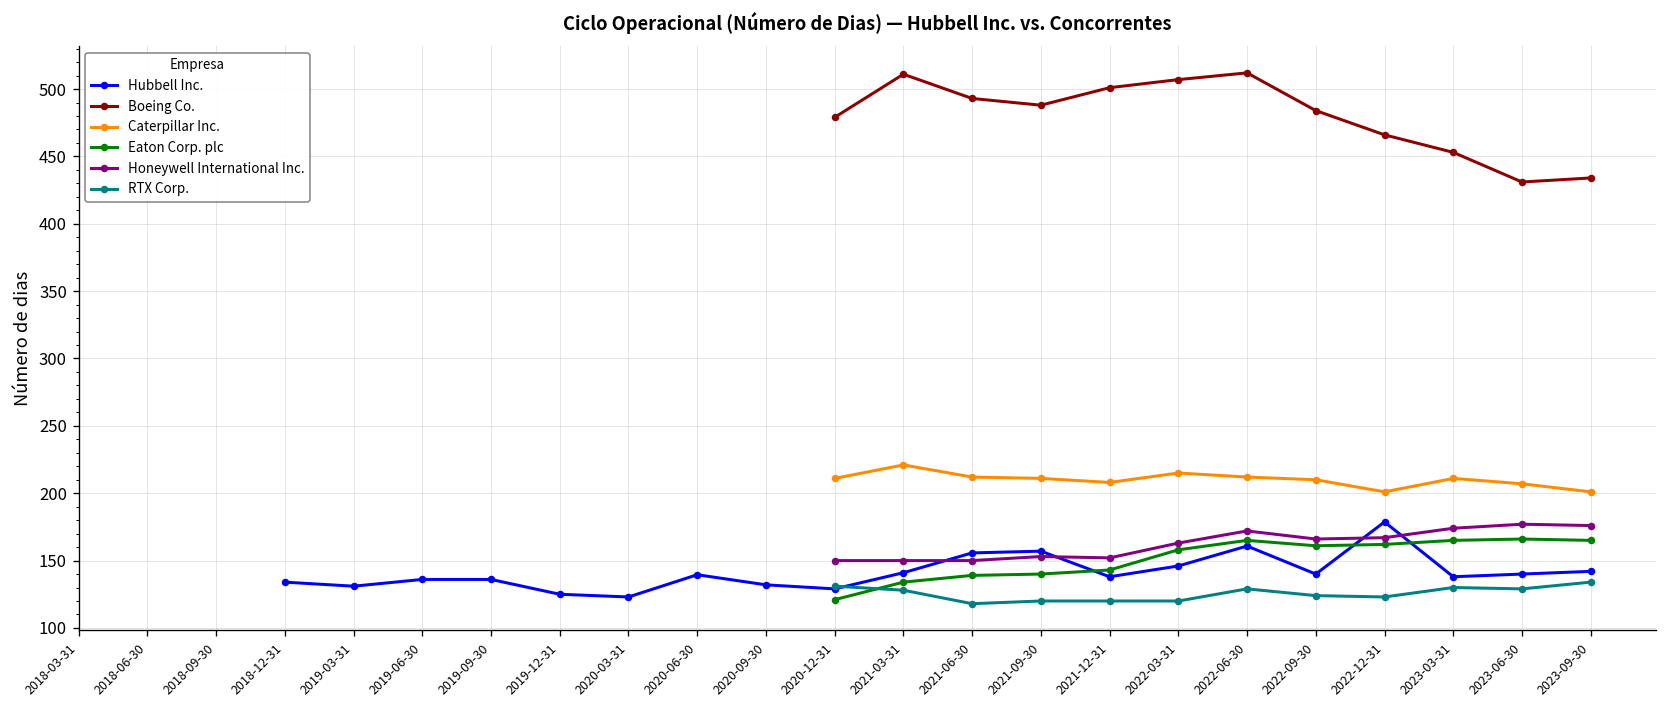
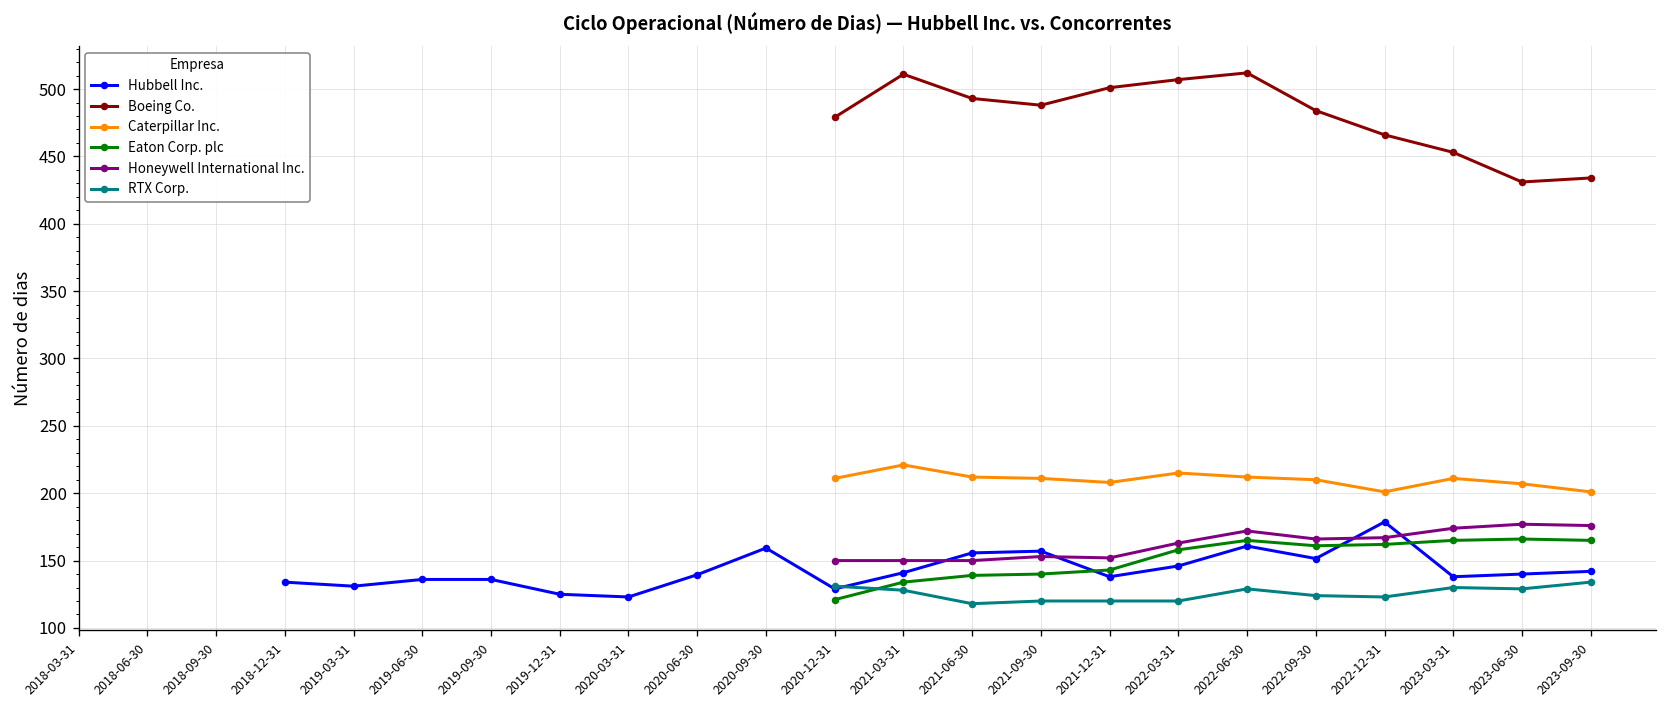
Hubbell Inc., 2020-09-30: 132 -> 159
Hubbell Inc., 2022-09-30: 140 -> 152
